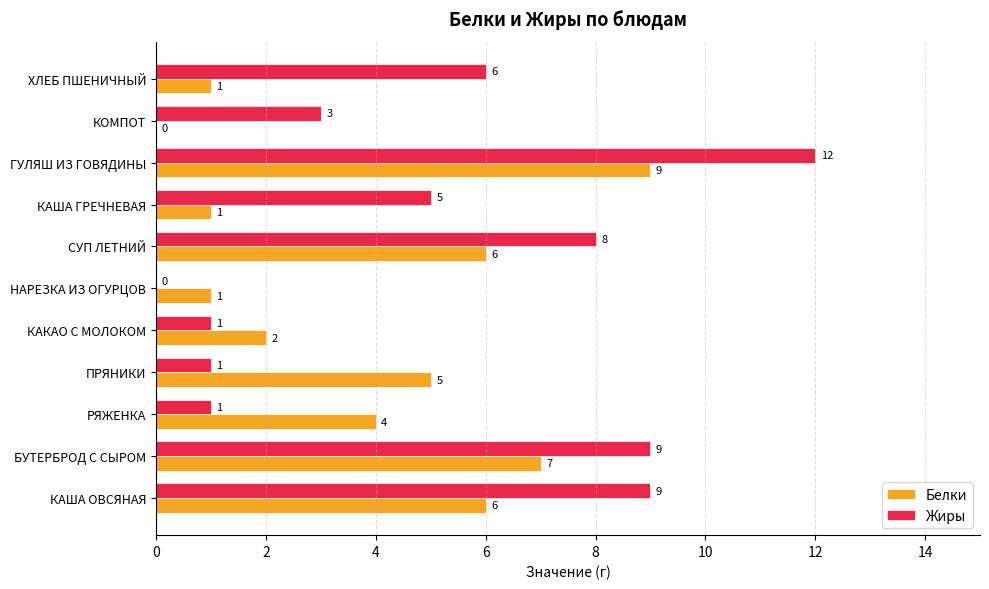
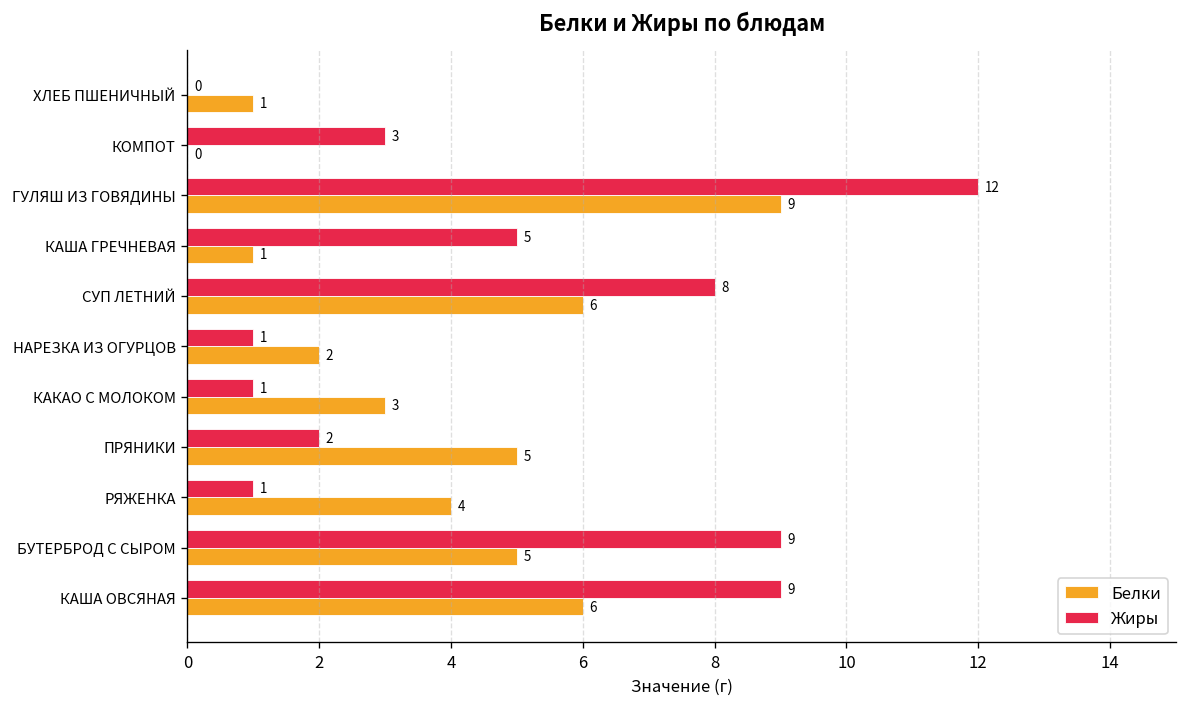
Жиры, ХЛЕБ ПШЕНИЧНЫЙ: 6 -> 0
Жиры, НАРЕЗКА ИЗ ОГУРЦОВ: 0 -> 1
Белки, НАРЕЗКА ИЗ ОГУРЦОВ: 1 -> 2
Белки, КАКАО С МОЛОКОМ: 2 -> 3
Жиры, ПРЯНИКИ: 1 -> 2
Белки, БУТЕРБРОД С СЫРОМ: 7 -> 5
